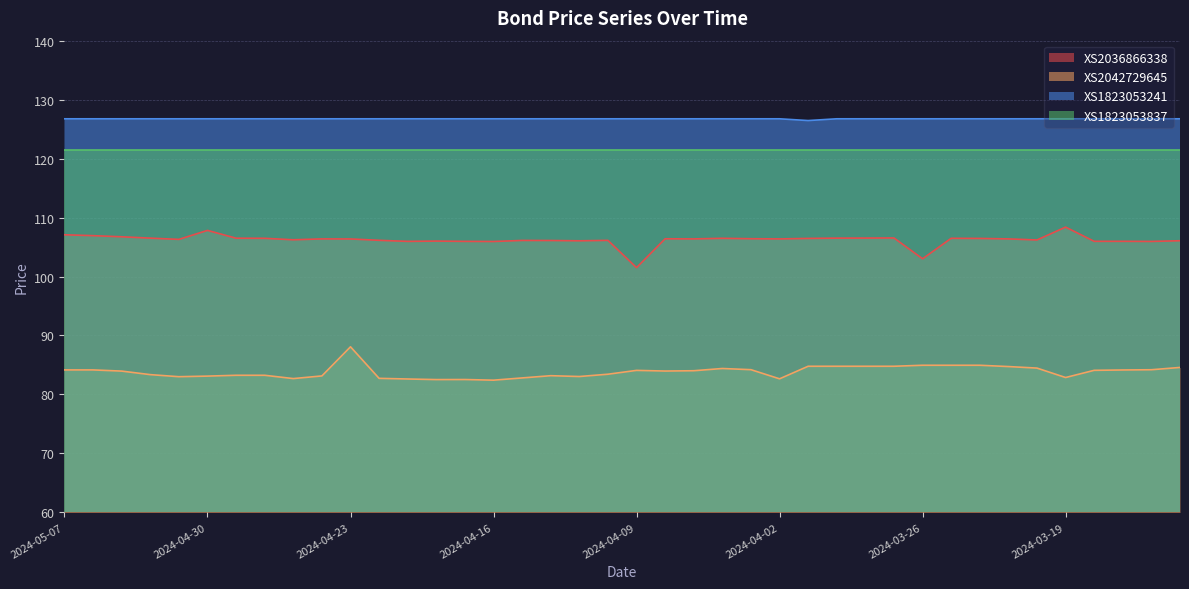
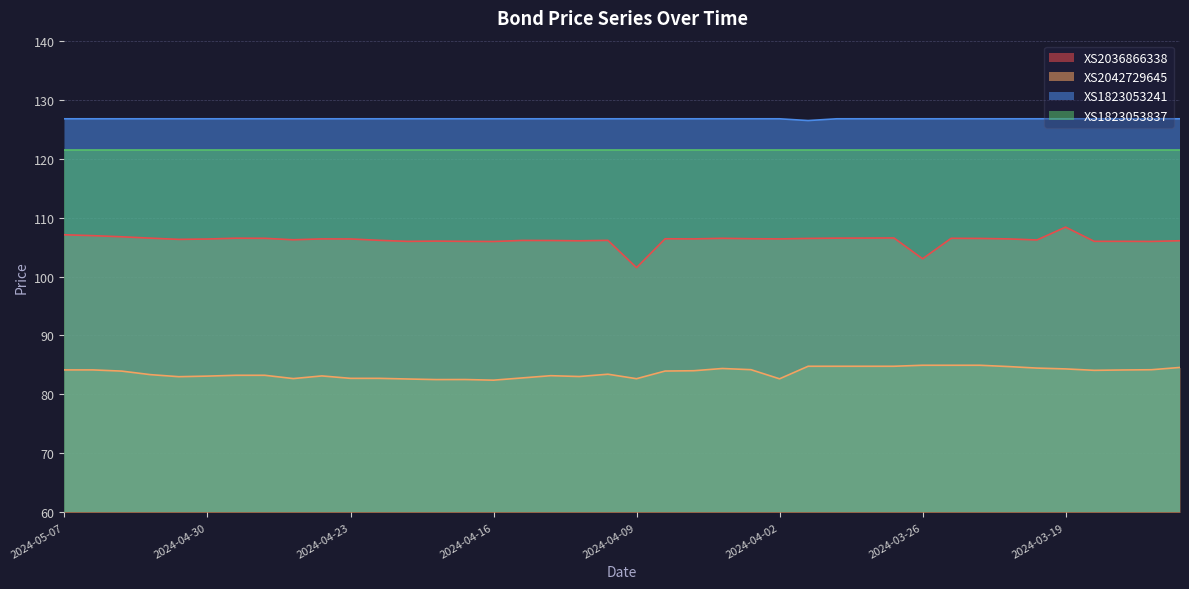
XS2036866338, 2024-04-30: 108 -> 106
XS2042729645, 2024-04-23: 88 -> 83
XS2042729645, 2024-04-09: 84 -> 83
XS2042729645, 2024-03-19: 83 -> 84
